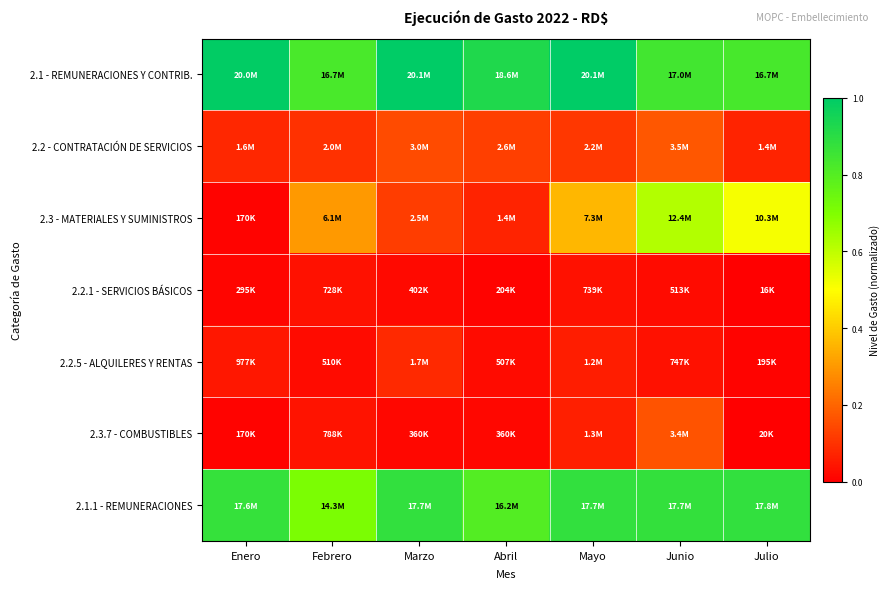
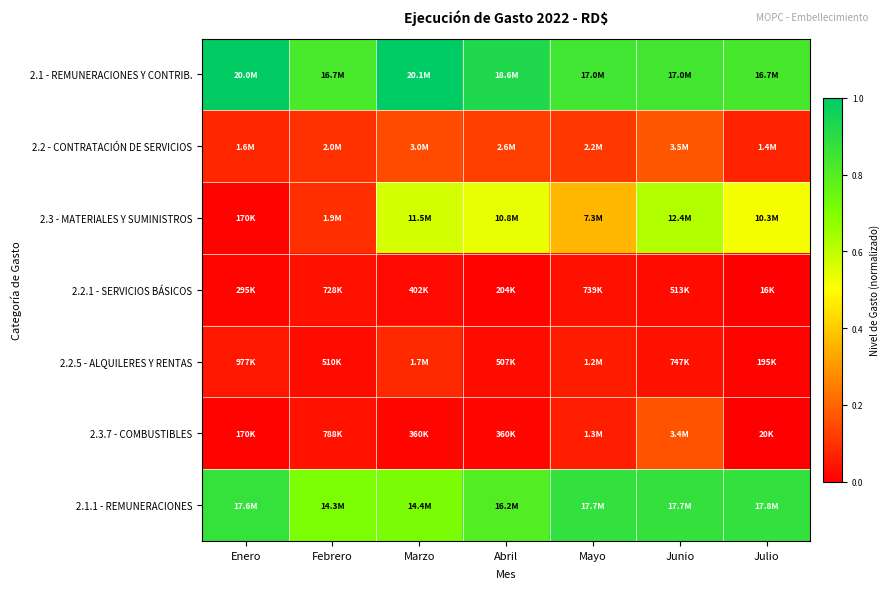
2.1 - REMUNERACIONES Y CONTRIB., Mayo: 20.1M -> 17.0M
2.3 - MATERIALES Y SUMINISTROS, Febrero: 6.1M -> 1.9M
2.3 - MATERIALES Y SUMINISTROS, Marzo: 2.5M -> 11.5M
2.3 - MATERIALES Y SUMINISTROS, Abril: 1.4M -> 10.8M
2.1.1 - REMUNERACIONES, Marzo: 17.7M -> 14.4M
